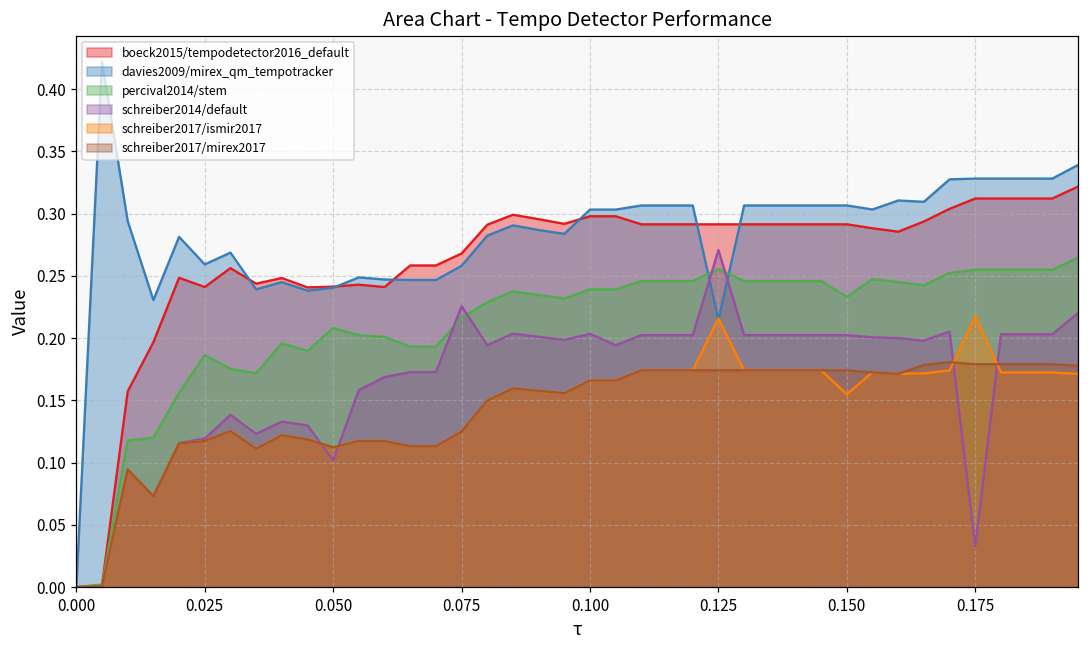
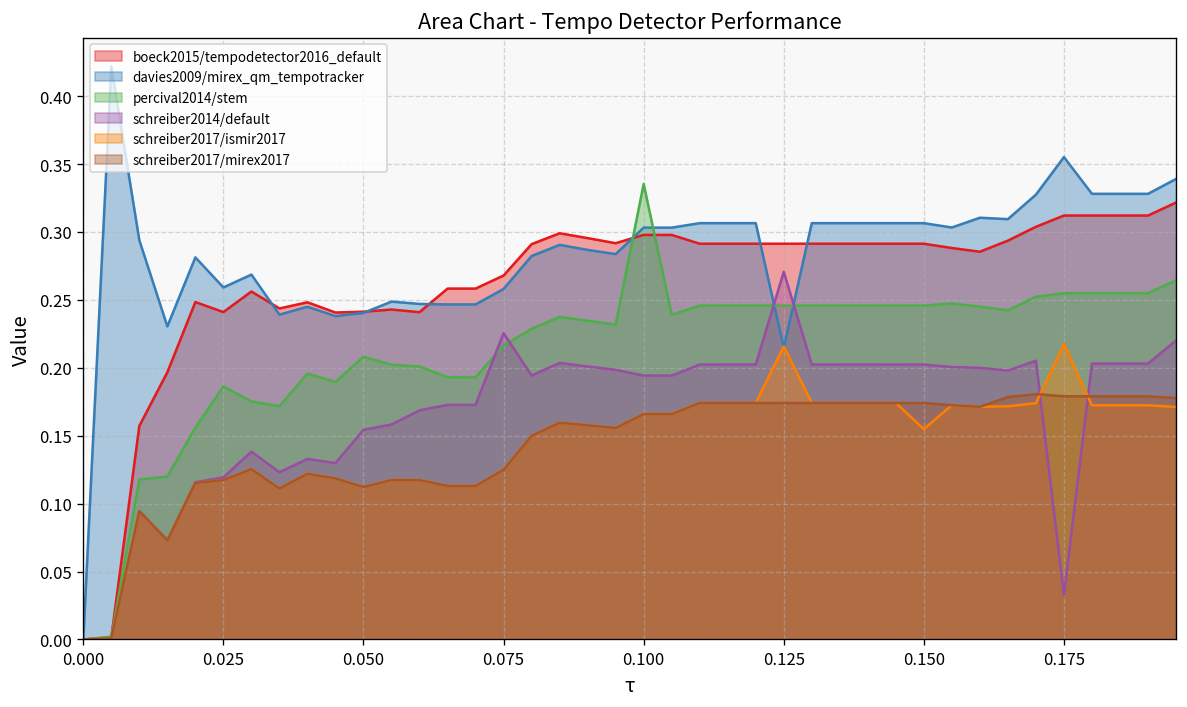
schreiber2014/default, 0.050: 0.102 -> 0.154
percival2014/stem, 0.100: 0.239 -> 0.335
schreiber2014/default, 0.100: 0.203 -> 0.194
percival2014/stem, 0.125: 0.255 -> 0.246
percival2014/stem, 0.150: 0.233 -> 0.246
davies2009/mirex_qm_tempotracker, 0.175: 0.328 -> 0.355
